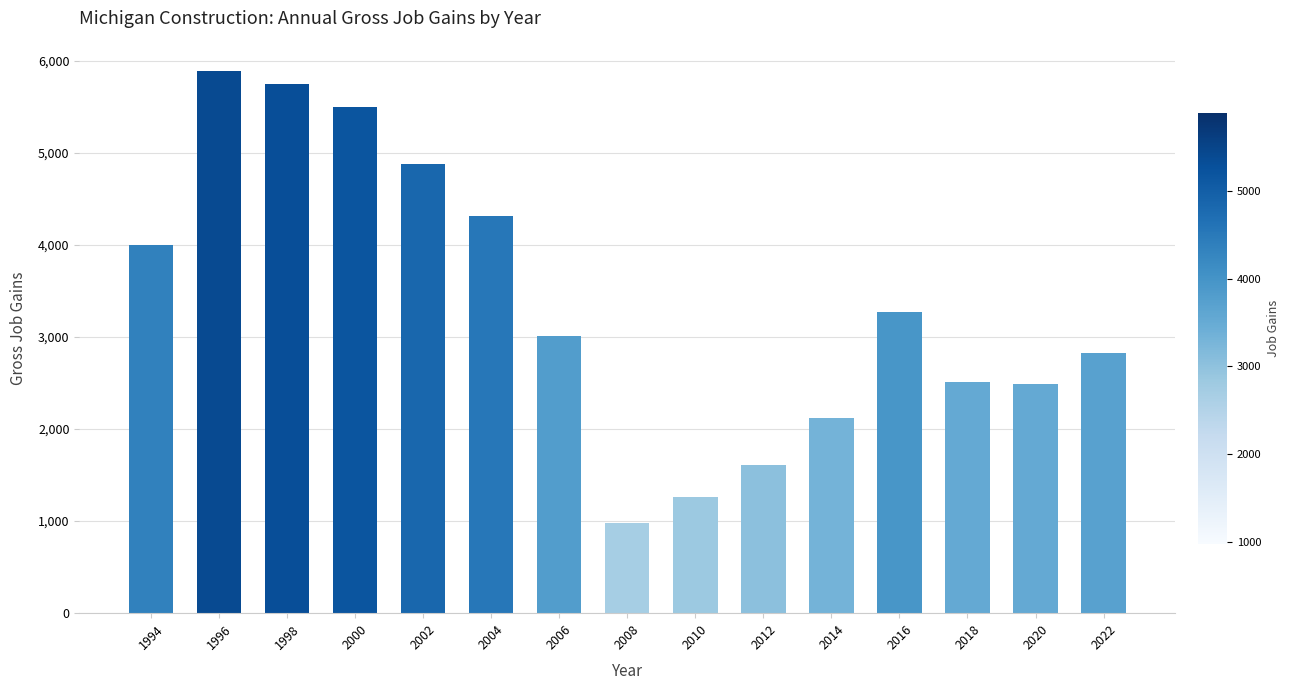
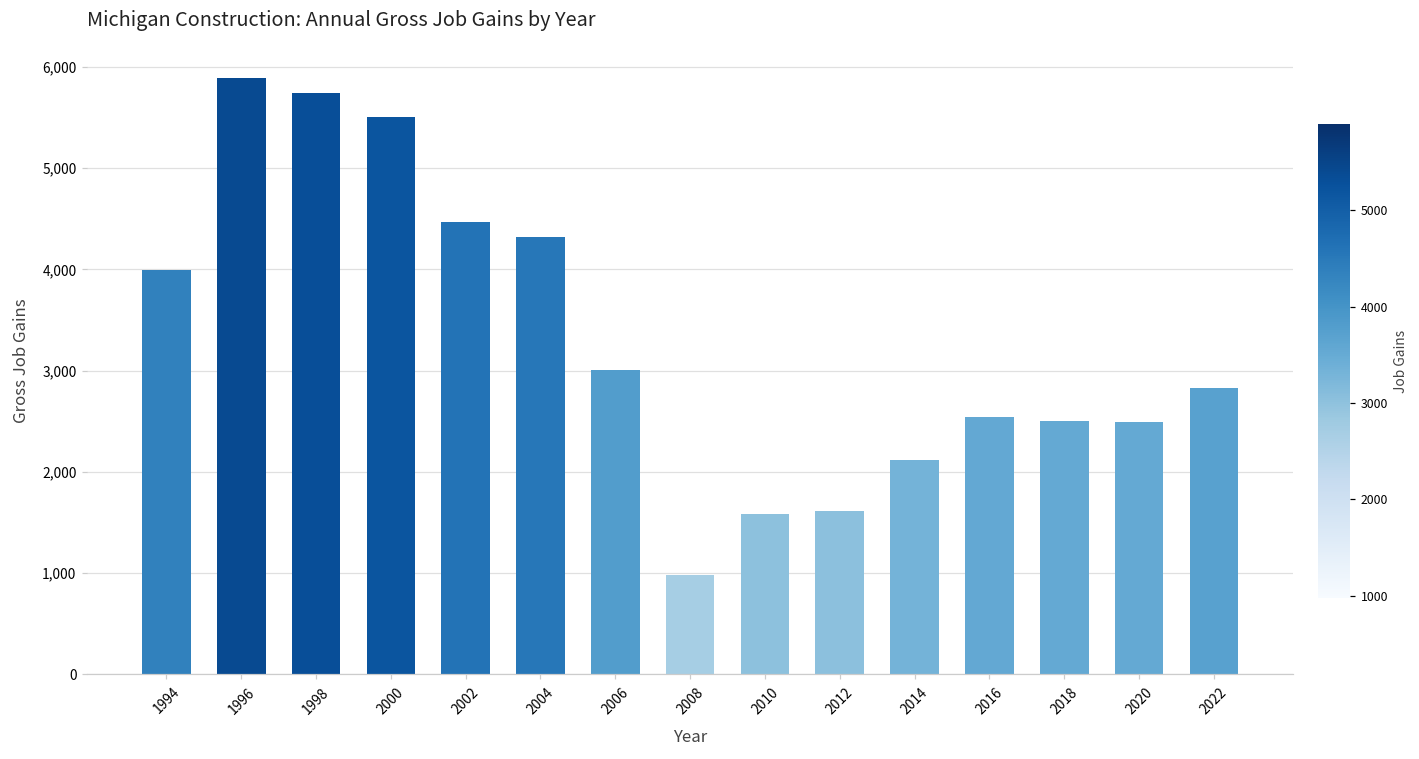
2002: 4,900 -> 4,500
2010: 1,300 -> 1,600
2016: 3,300 -> 2,500
